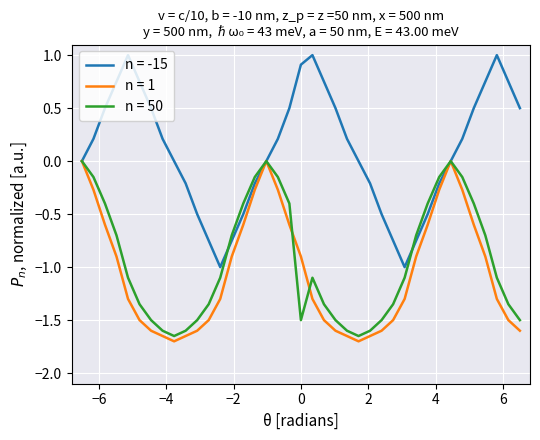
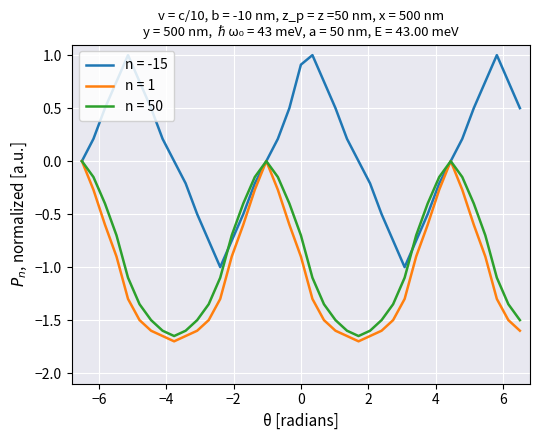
n = 50, 0: -1.5 -> -0.7
